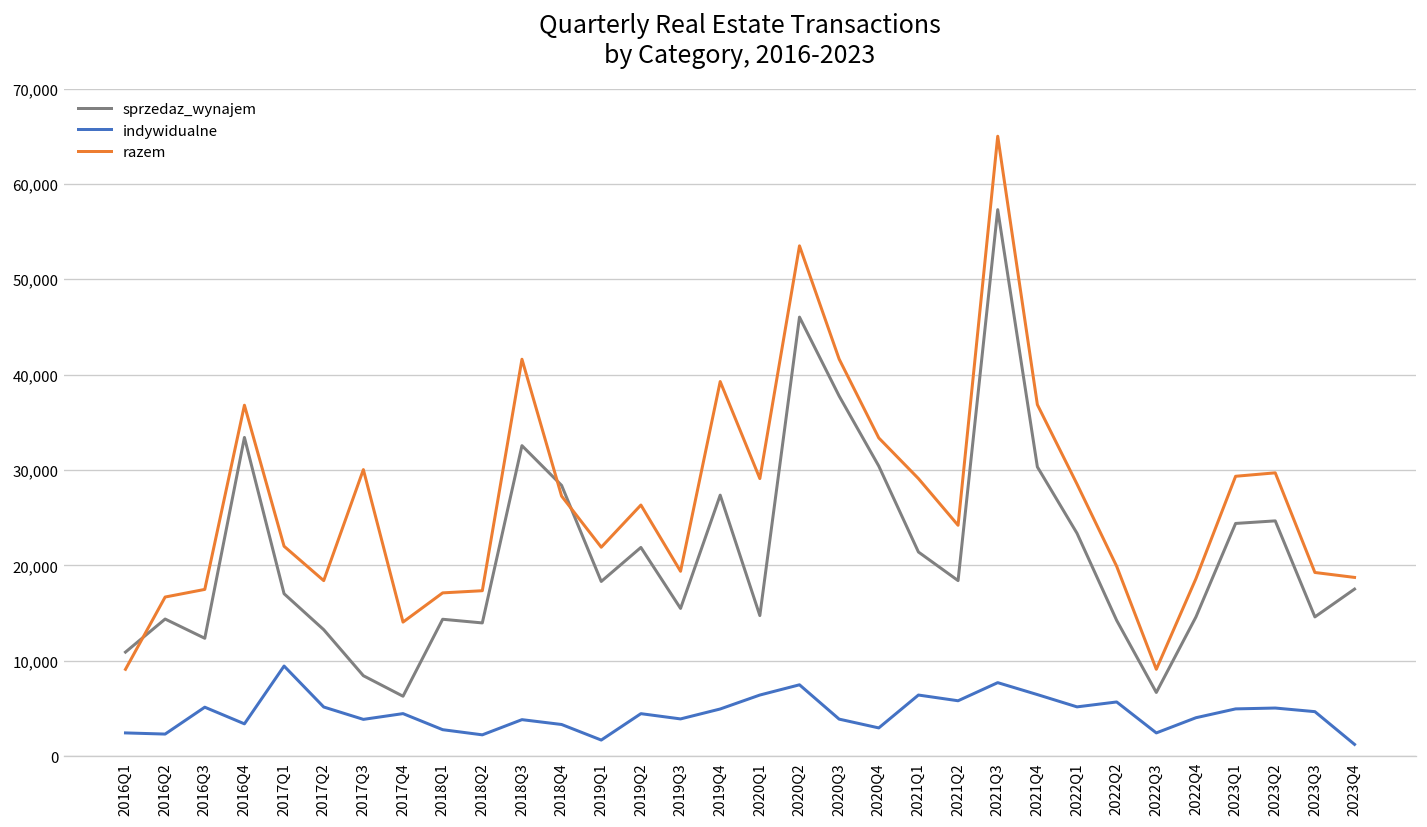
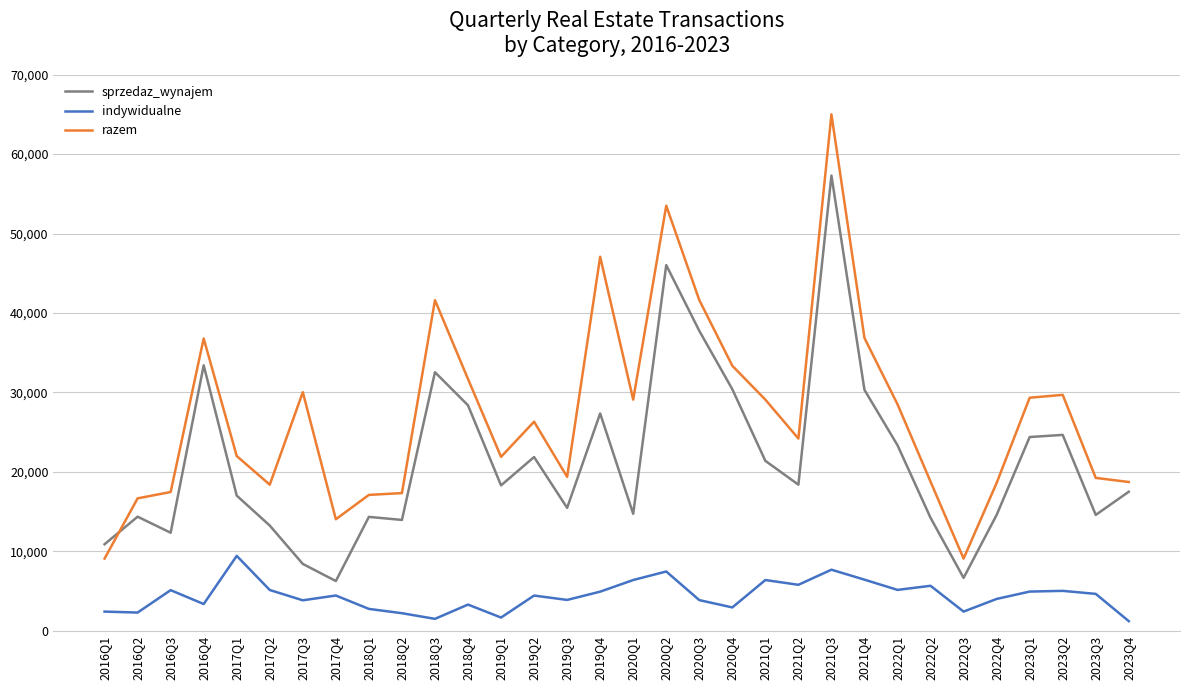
indywidualne, 2018Q3: 4,000 -> 2,000
razem, 2018Q4: 27,000 -> 32,000
razem, 2019Q4: 39,000 -> 47,000
razem, 2022Q2: 20,000 -> 19,000
